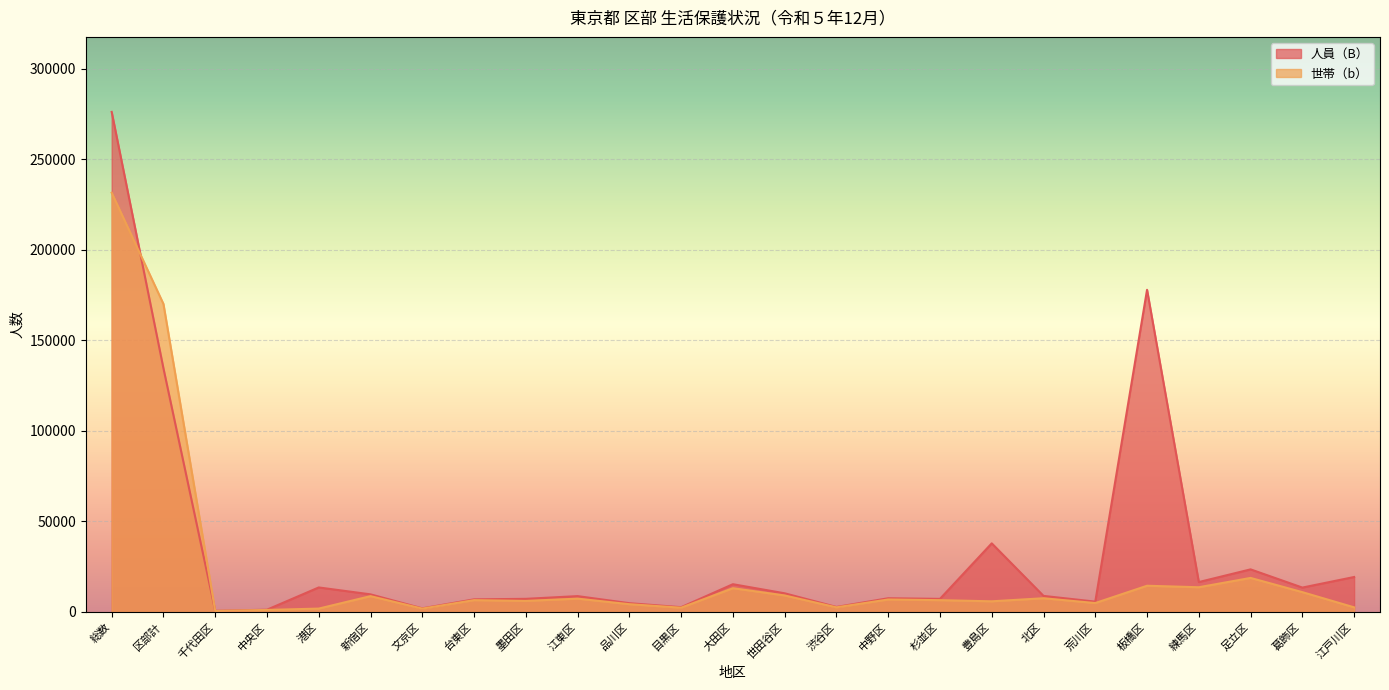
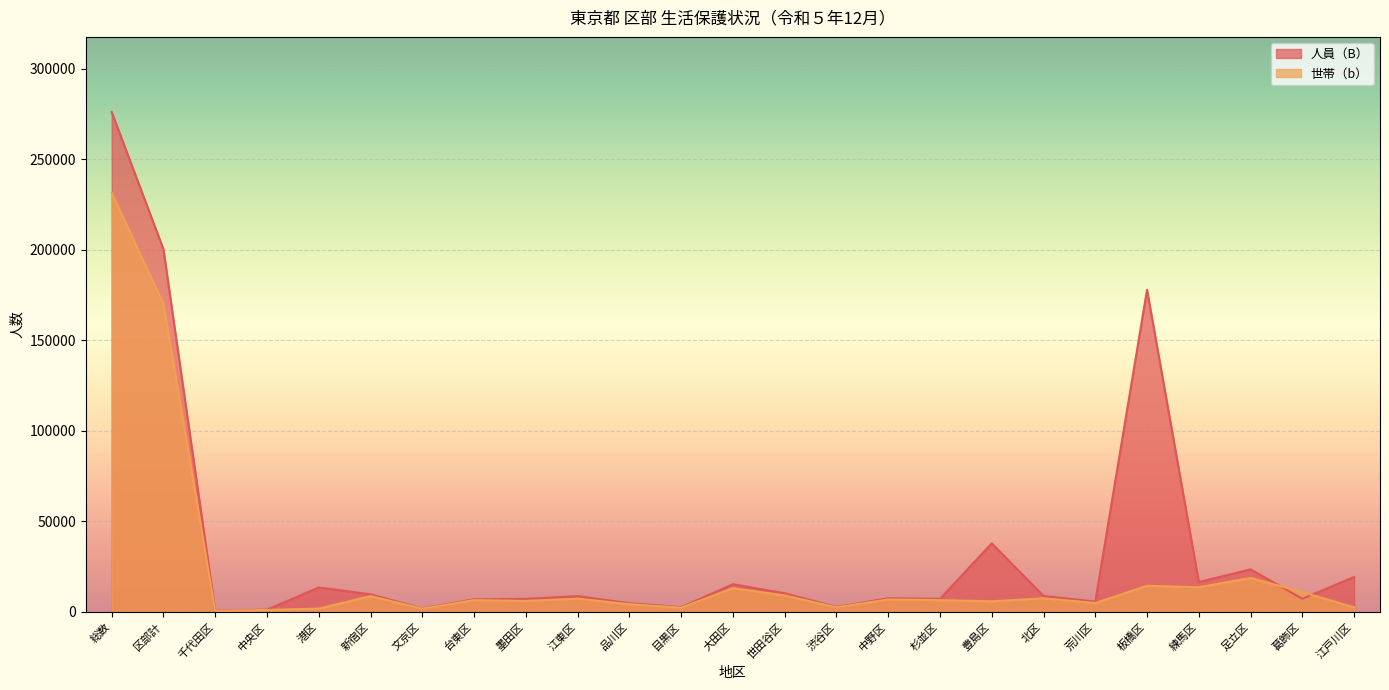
人員（B）, 区部計: 135000 -> 200000
人員（B）, 葛飾区: 13000 -> 7000
